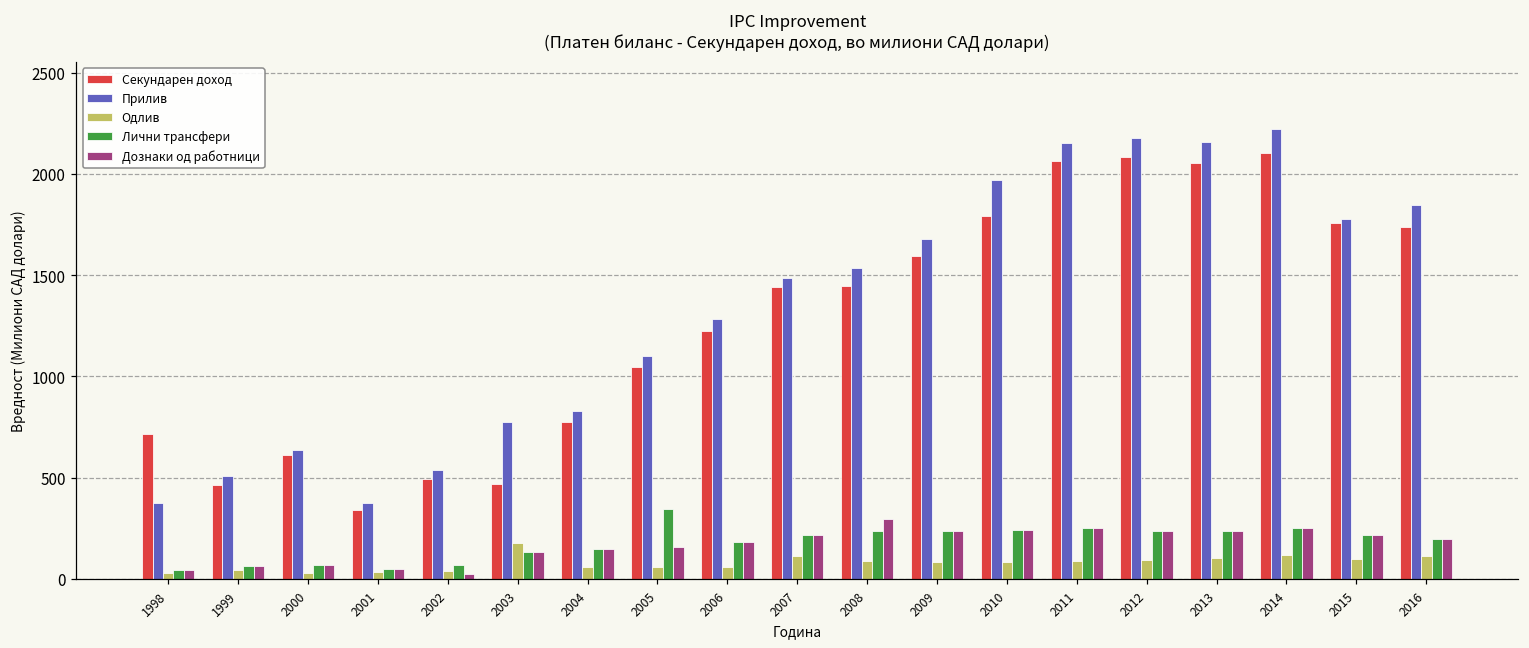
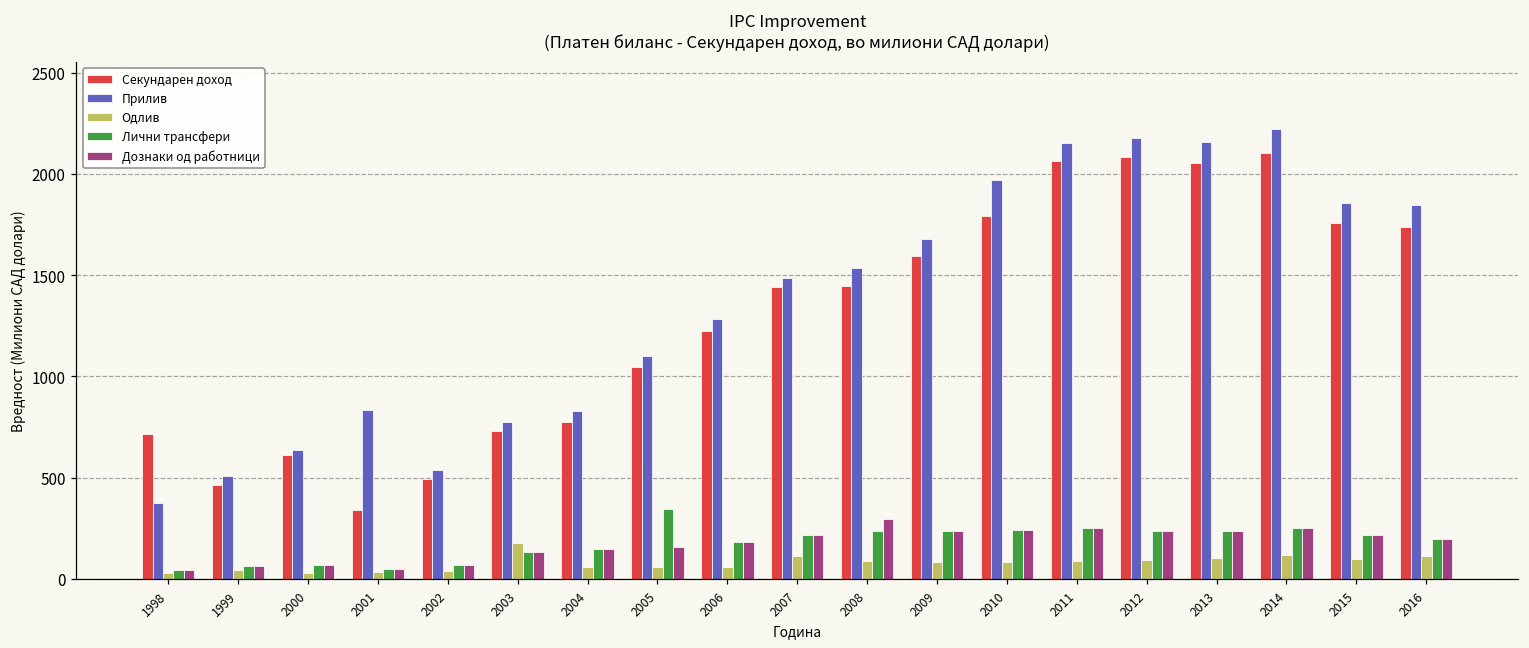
Прилив, 2001: 370 -> 830
Дознаки од работници, 2002: 20 -> 70
Секундарен доход, 2003: 470 -> 730
Прилив, 2015: 1780 -> 1860
